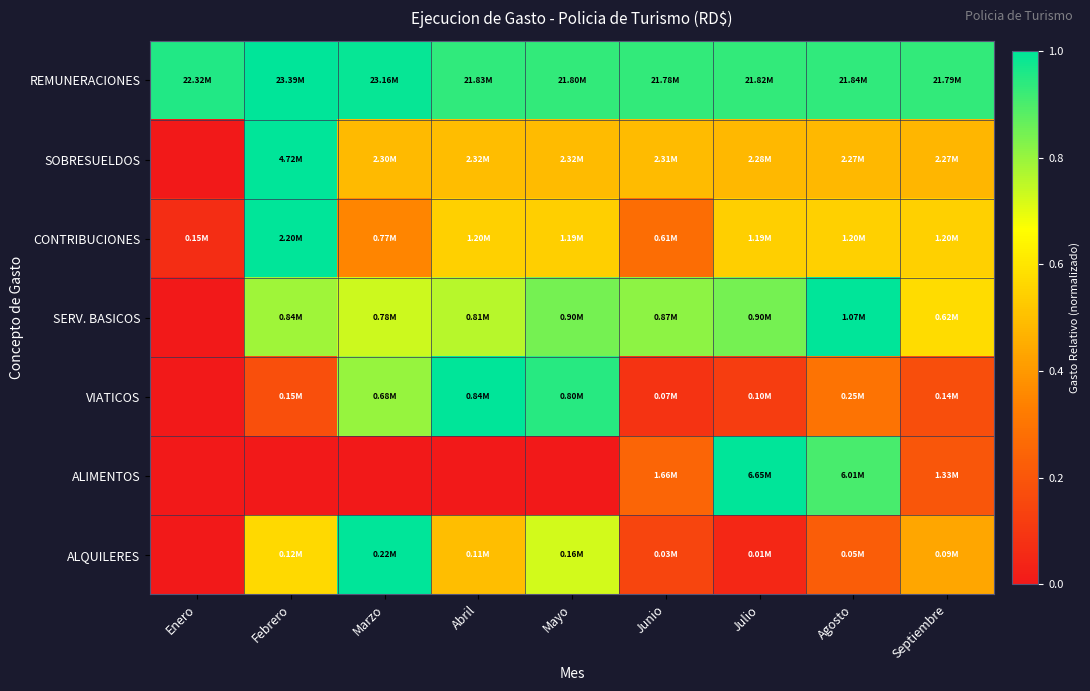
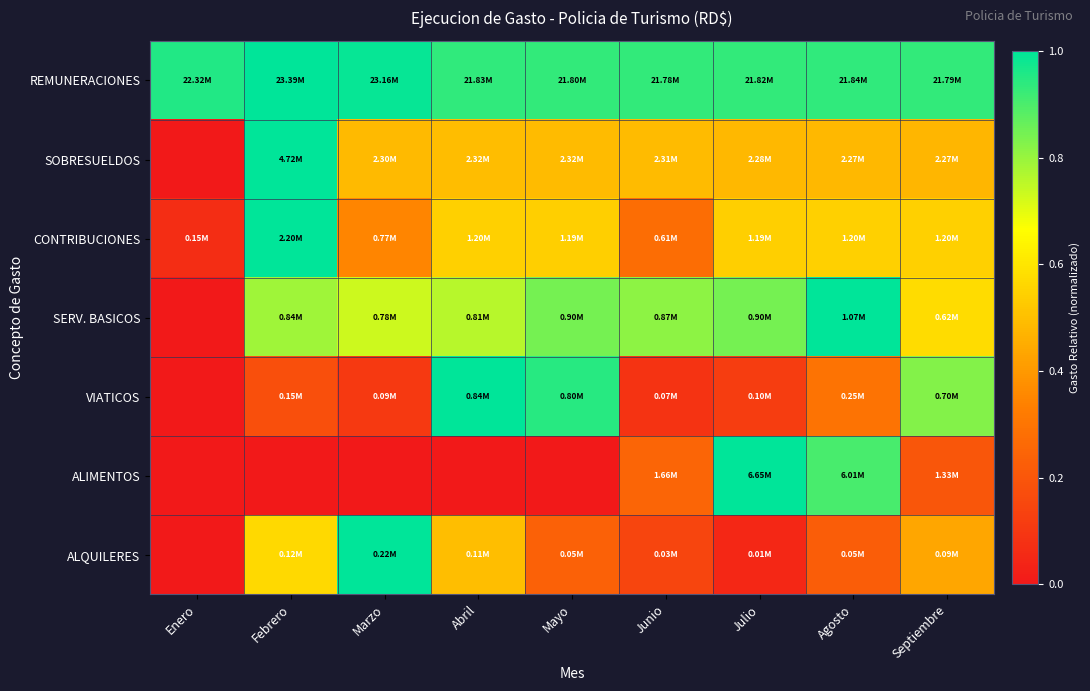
VIATICOS, Marzo: 0.68M -> 0.09M
VIATICOS, Septiembre: 0.14M -> 0.70M
ALQUILERES, Mayo: 0.16M -> 0.05M
